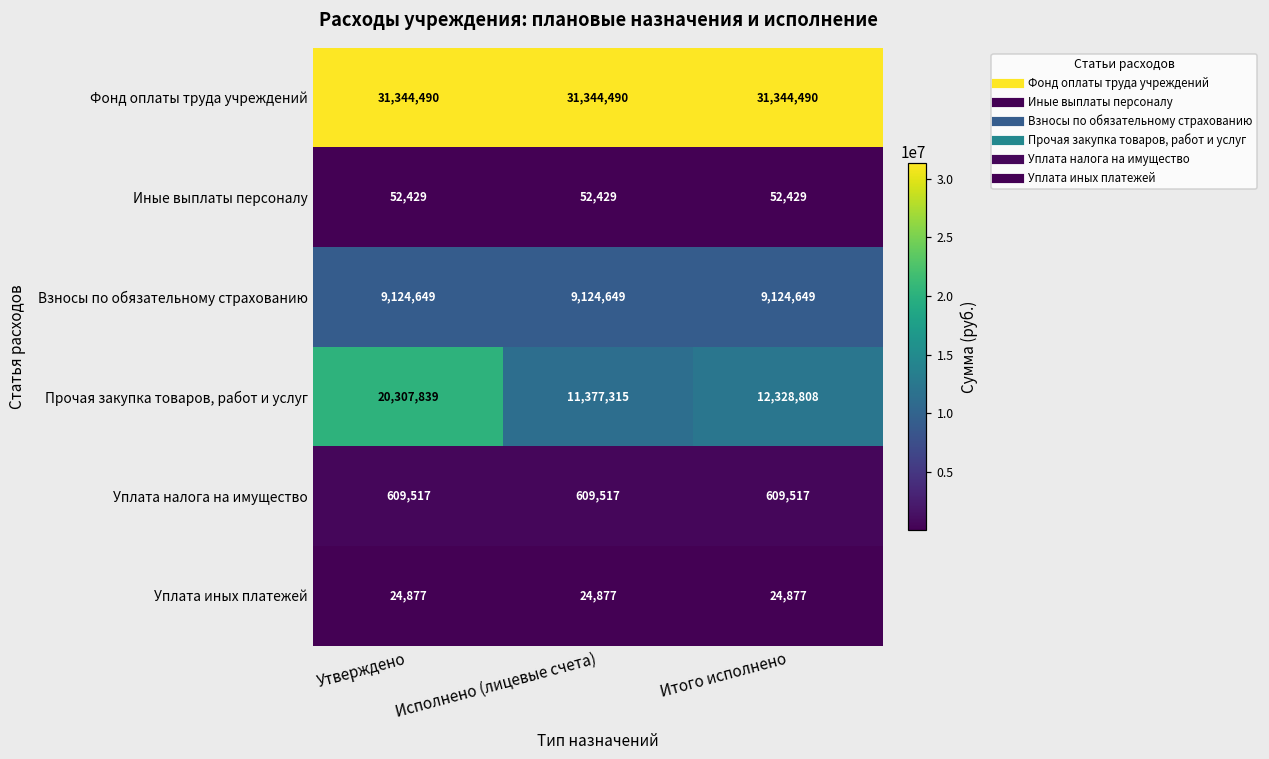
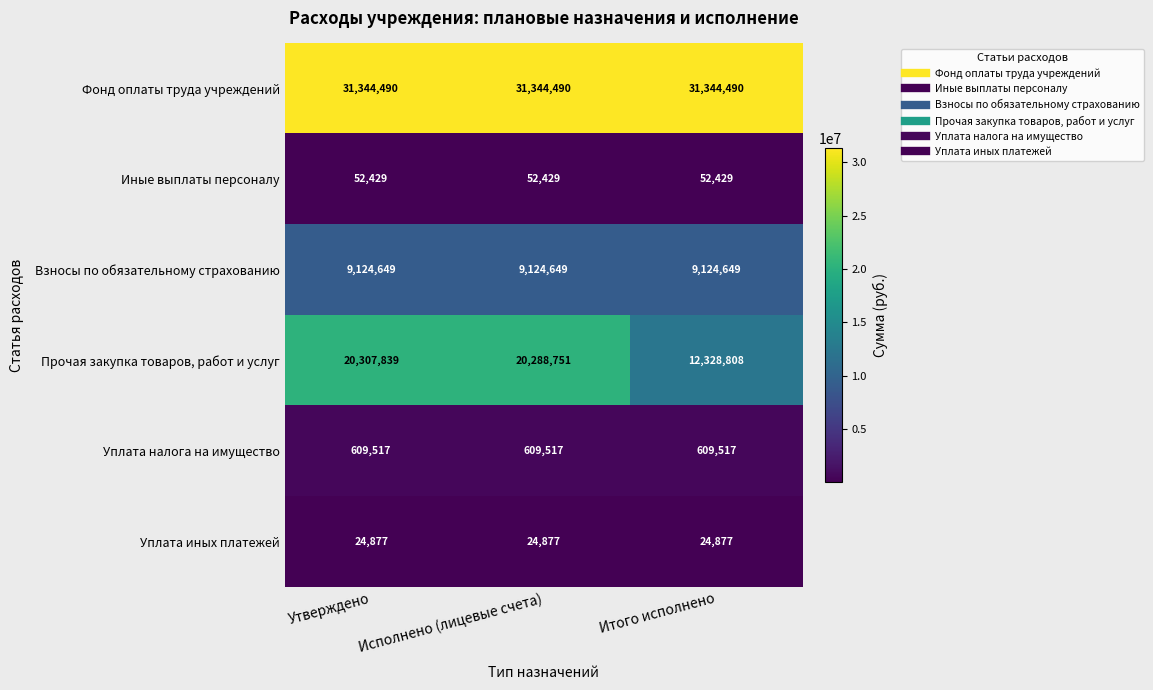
Прочая закупка товаров, работ и услуг, Исполнено (лицевые счета): 11,377,315 -> 20,288,751
